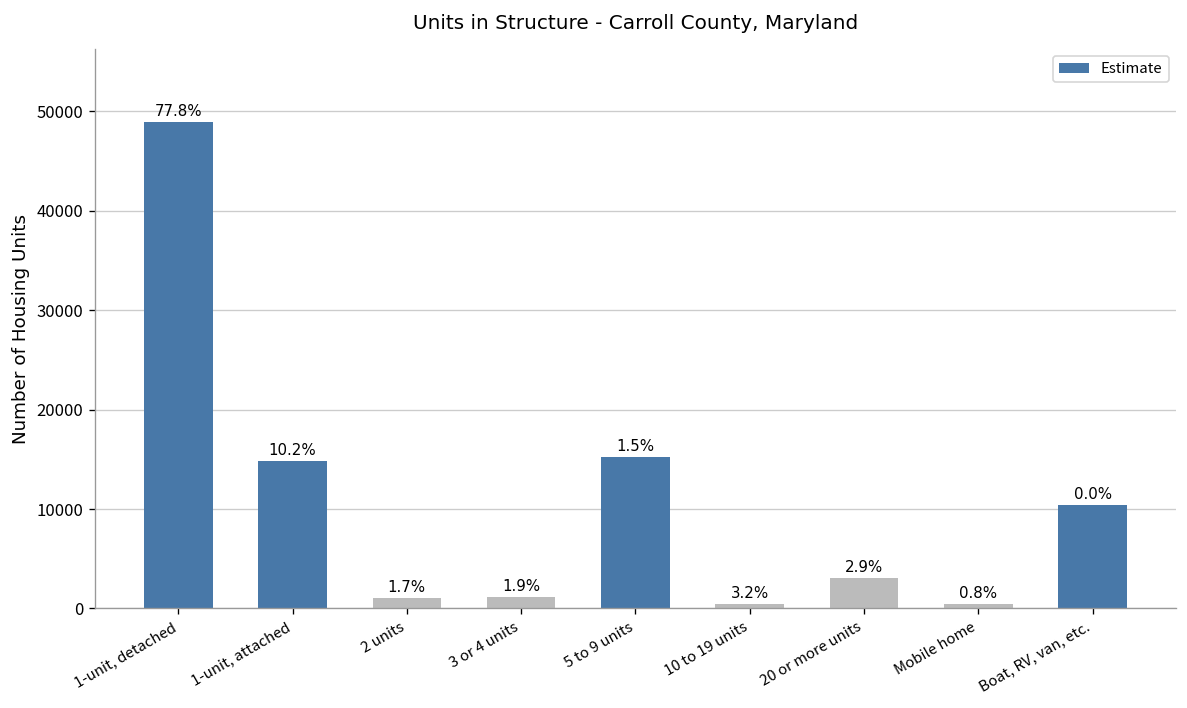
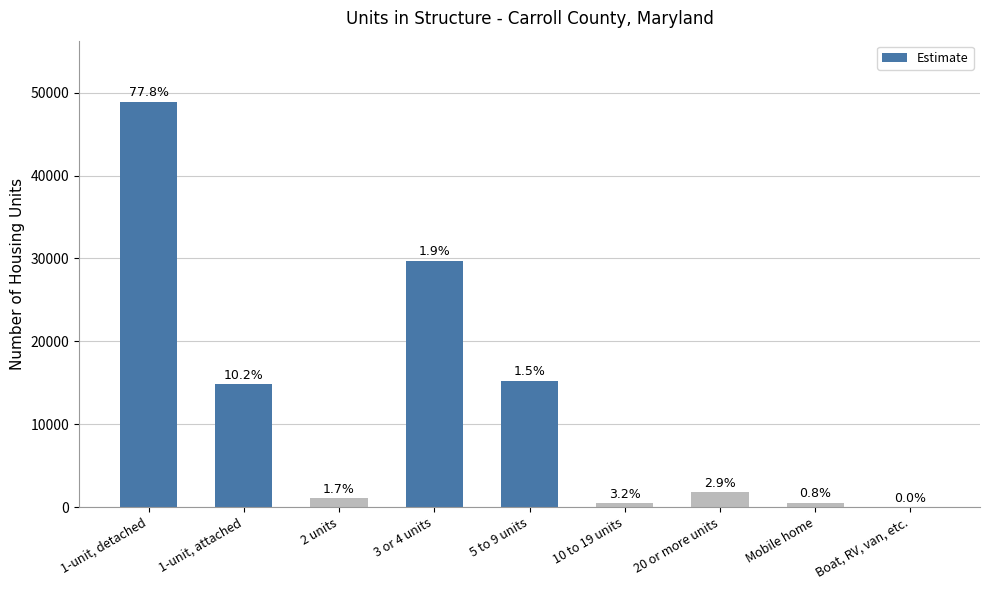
3 or 4 units: 1000 -> 30000
20 or more units: 3000 -> 2000
Boat, RV, van, etc.: 10000 -> 0
